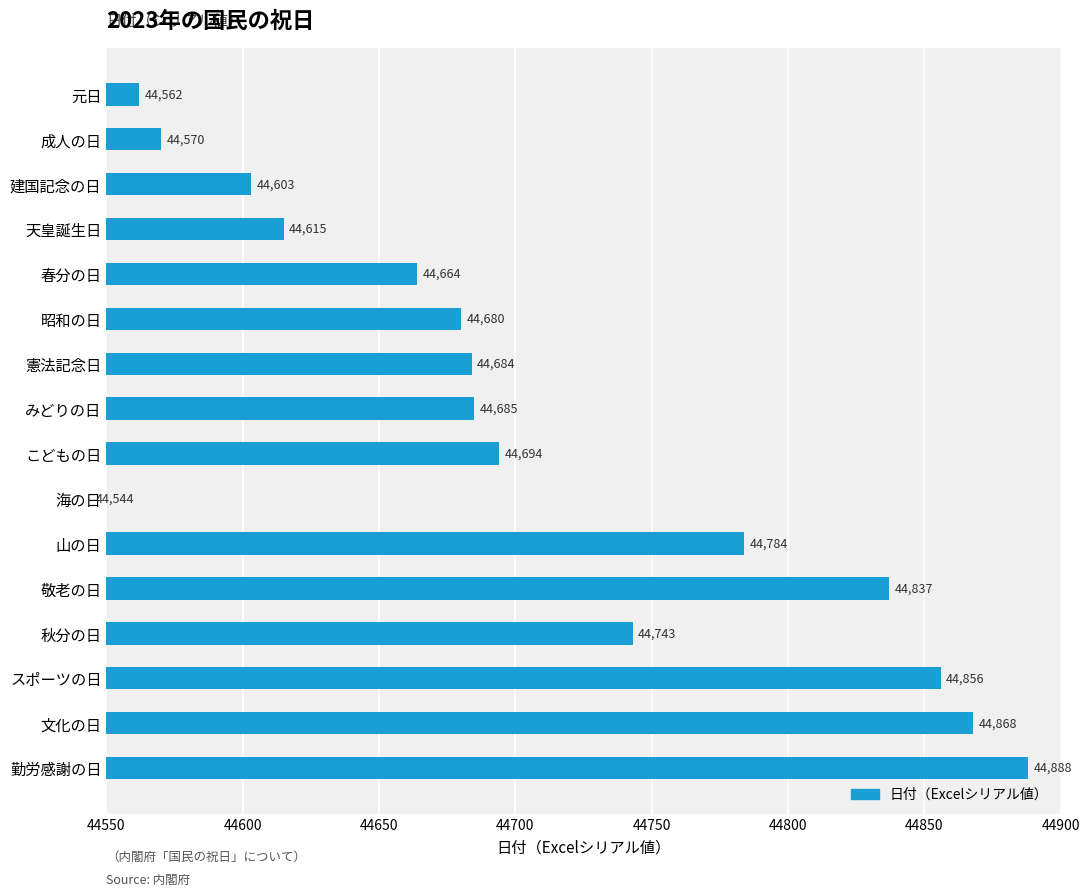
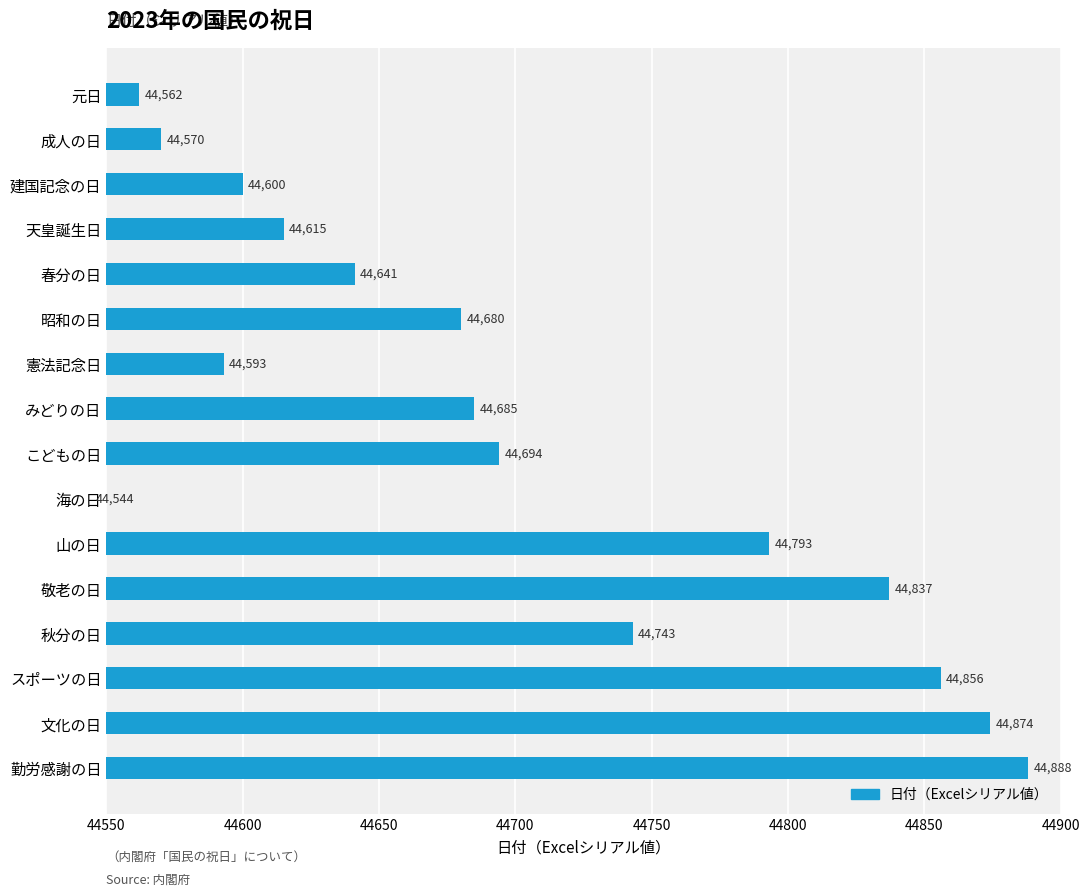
建国記念の日: 44,603 -> 44,600
春分の日: 44,664 -> 44,641
憲法記念日: 44,684 -> 44,593
山の日: 44,784 -> 44,793
文化の日: 44,868 -> 44,874
